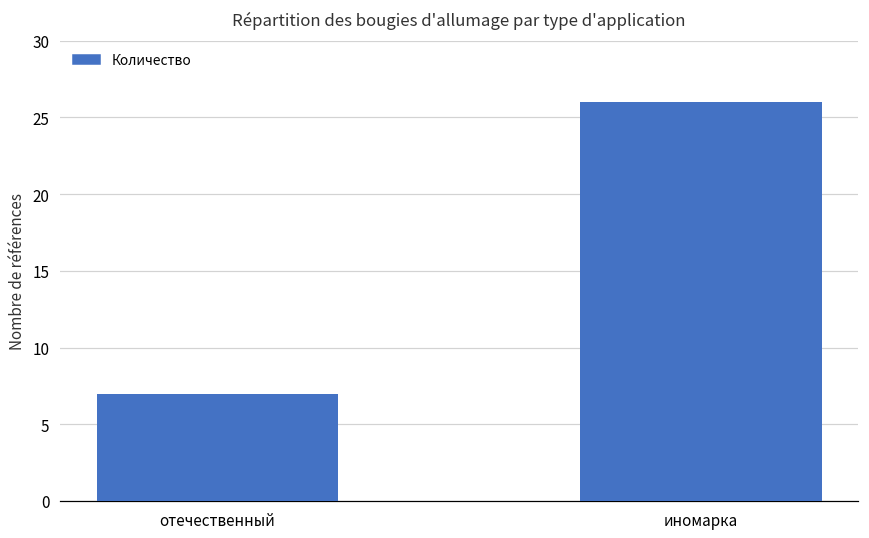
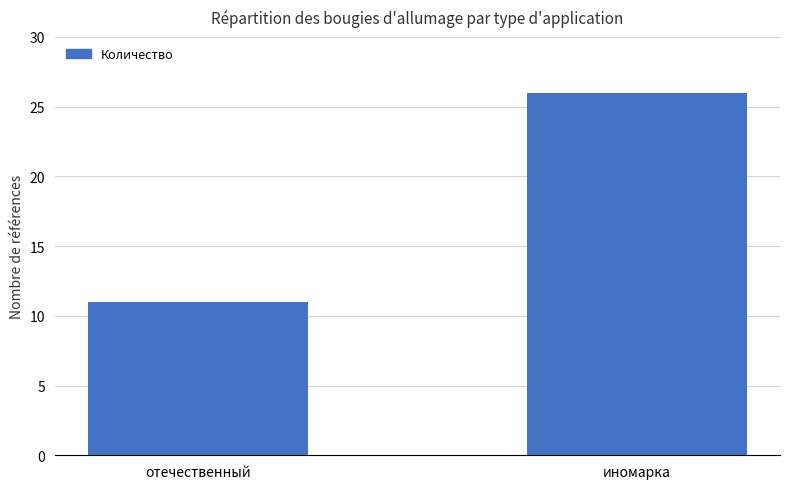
отечественный: 7 -> 11
